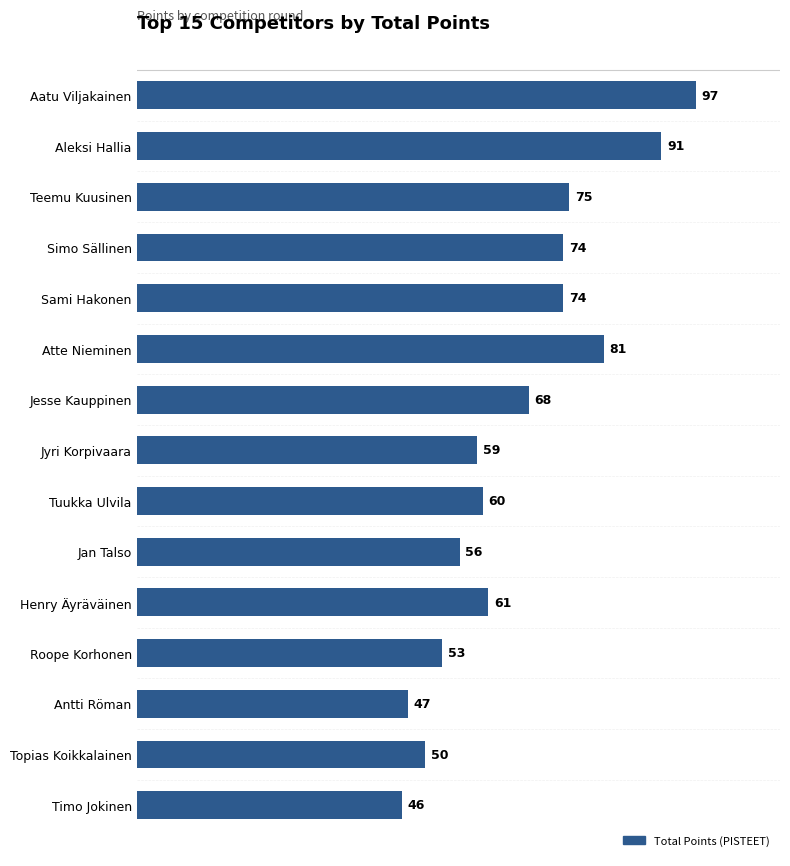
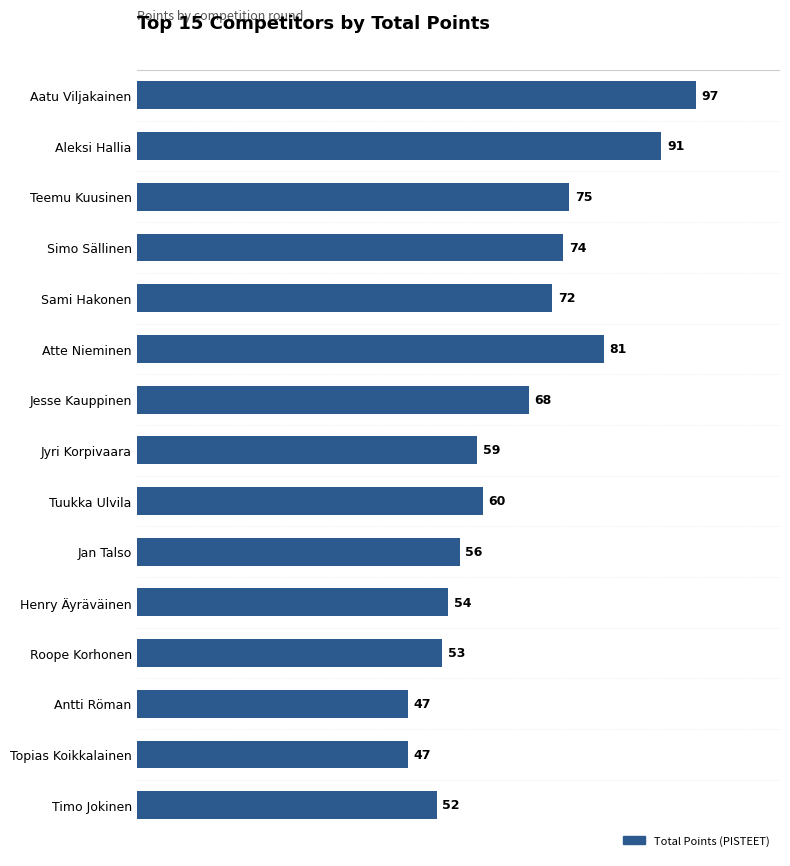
Sami Hakonen: 74 -> 72
Henry Äyräväinen: 61 -> 54
Topias Koikkalainen: 50 -> 47
Timo Jokinen: 46 -> 52
